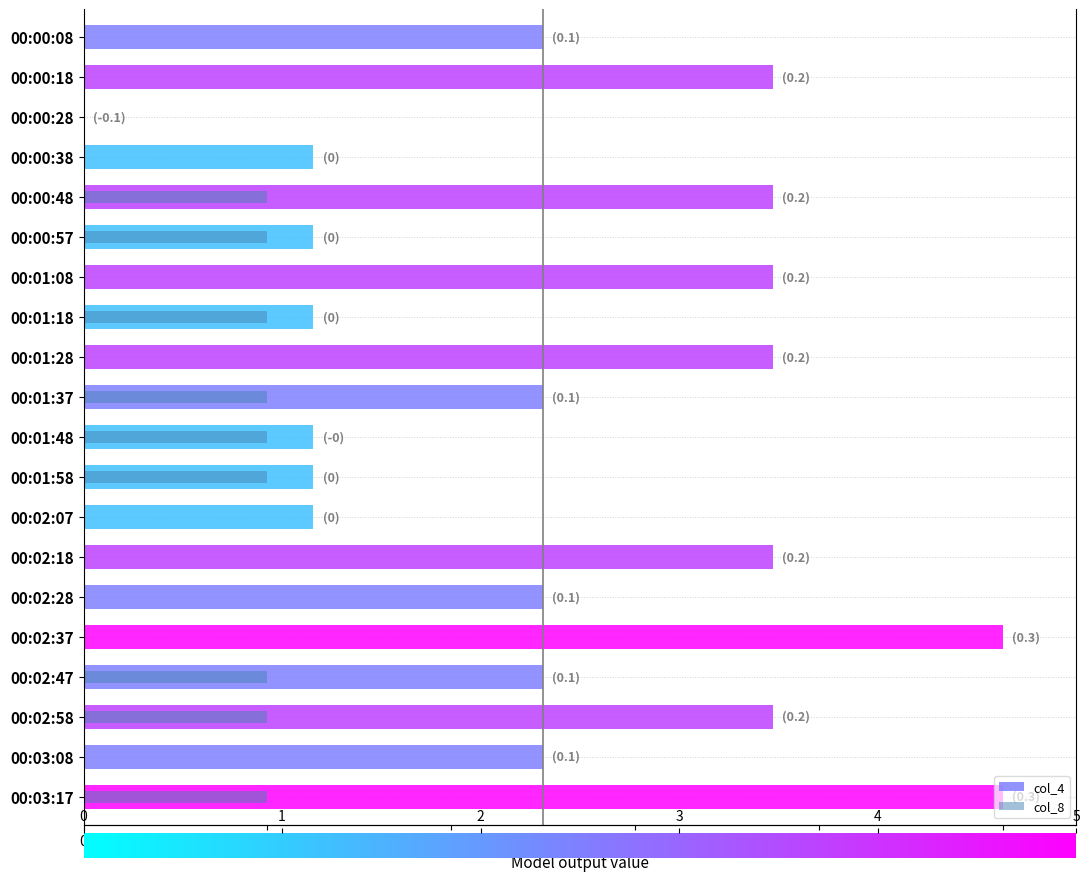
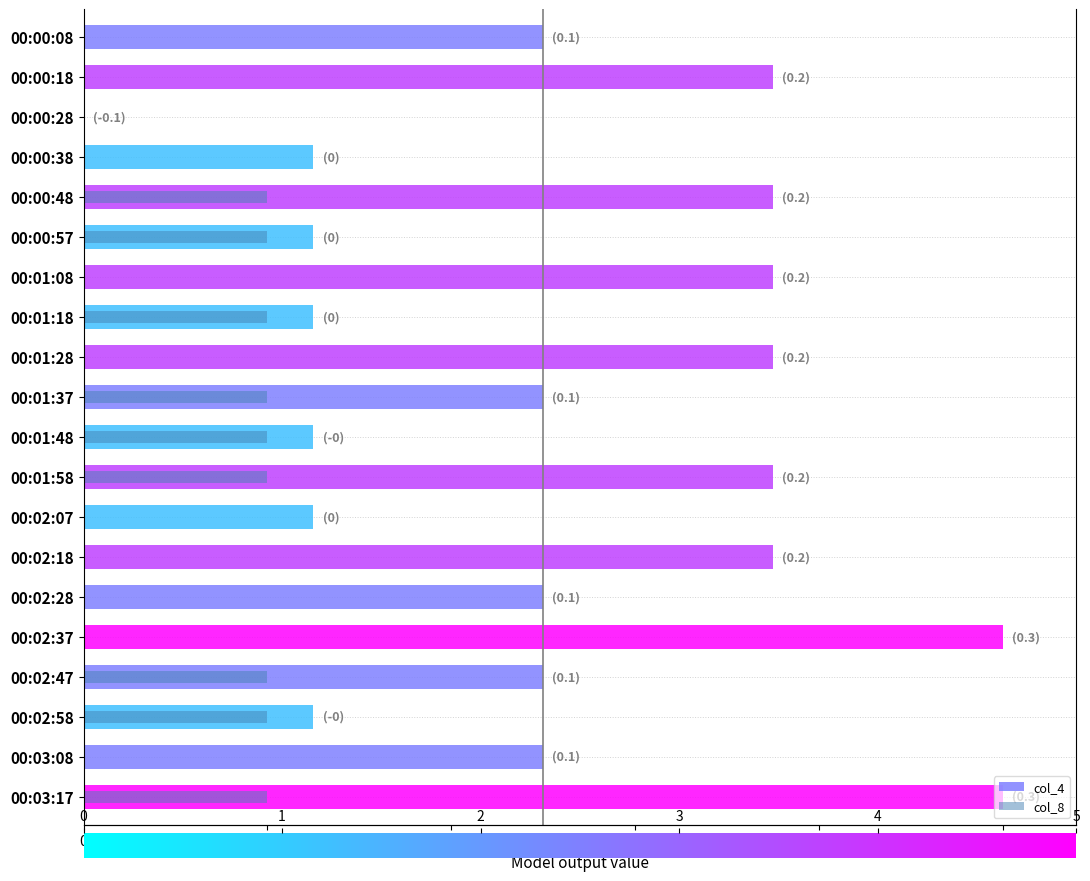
col_4, 00:01:58: (0) -> (0.2)
col_4, 00:02:58: (0.2) -> (-0)
